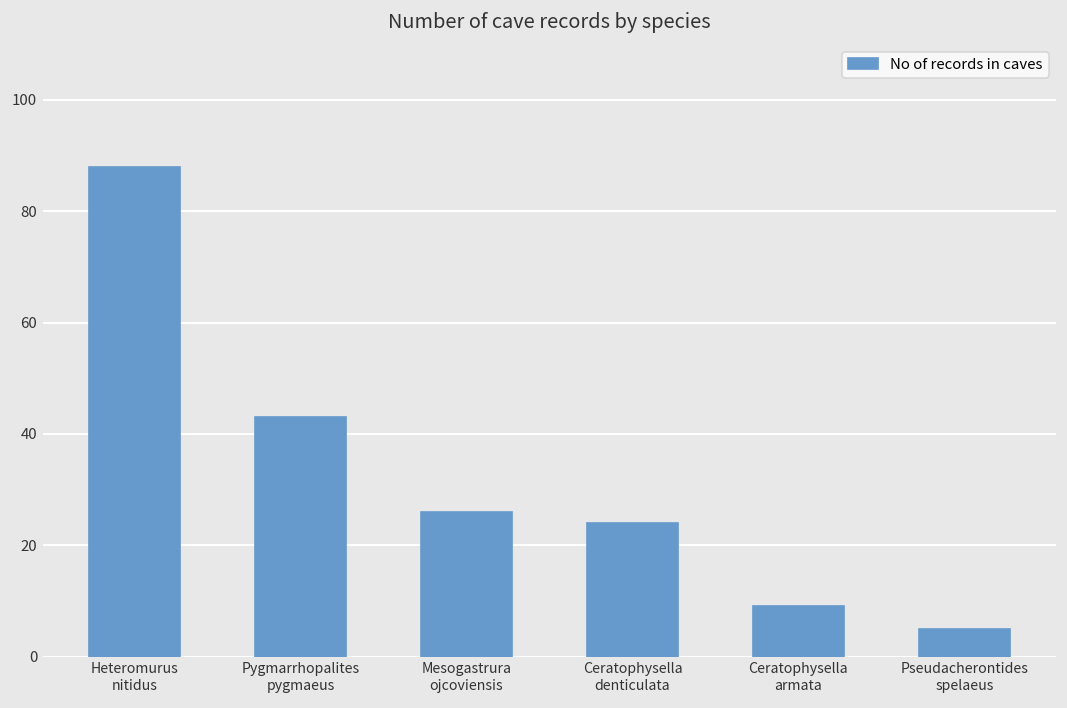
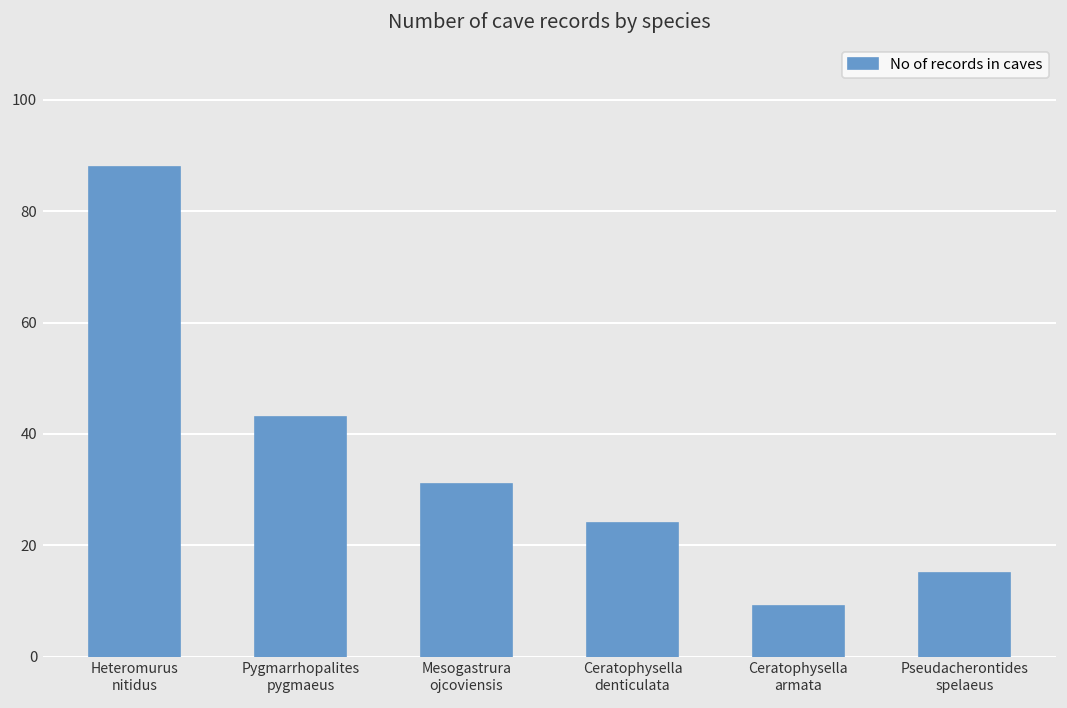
Mesogastrura ojcoviensis: 26 -> 31
Pseudacherontides spelaeus: 5 -> 15
